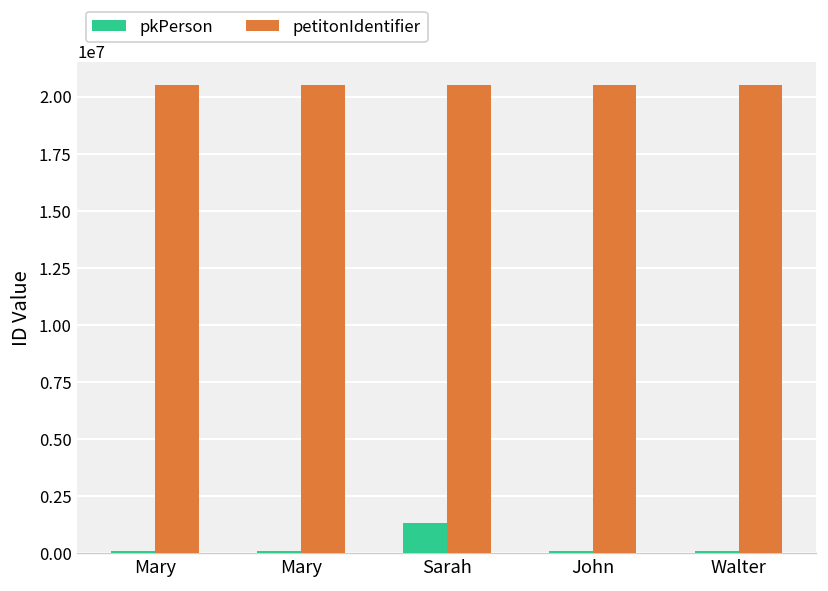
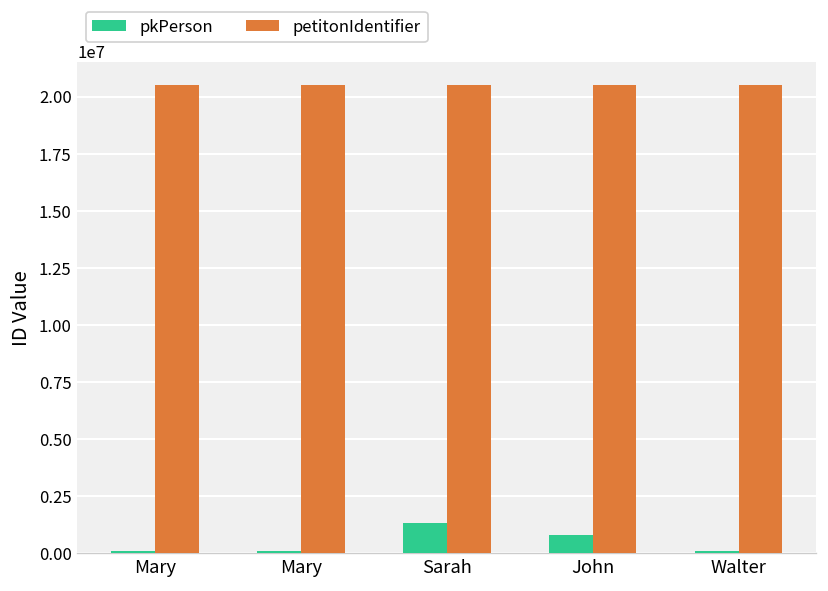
pkPerson, John: 100000 -> 800000
